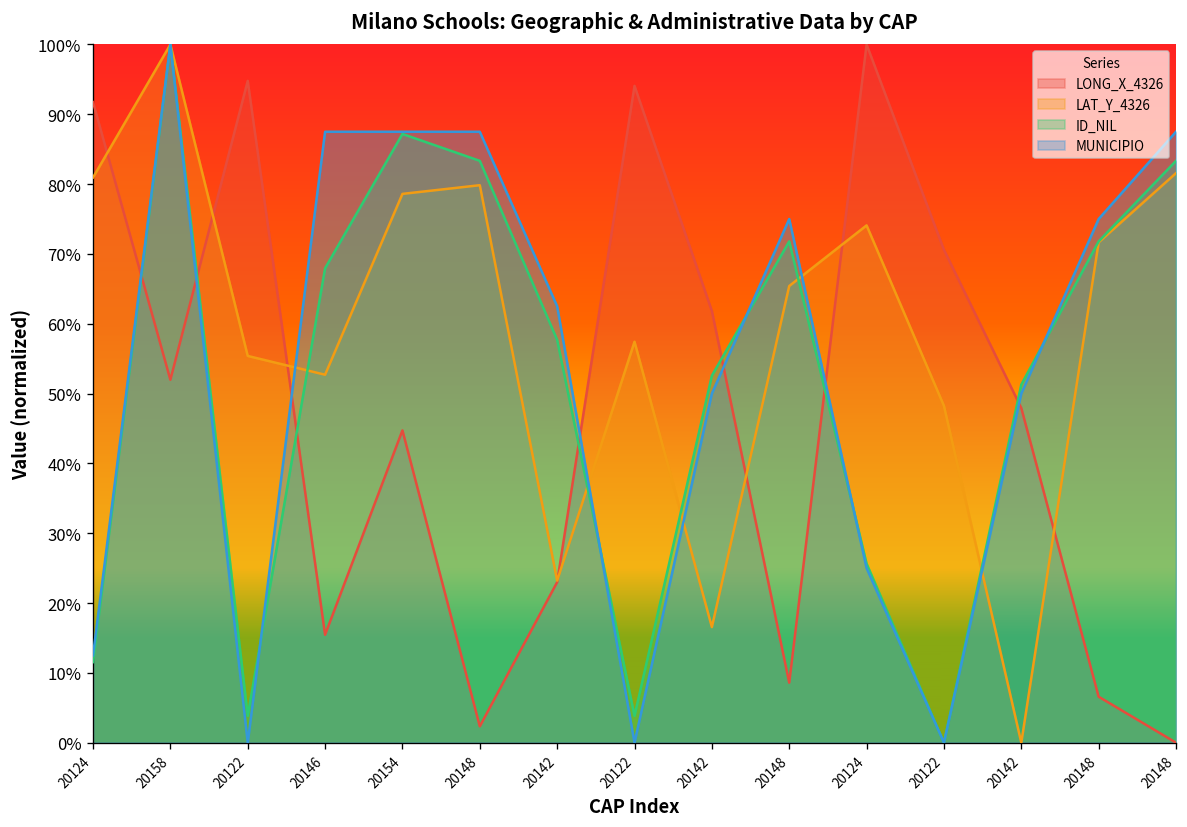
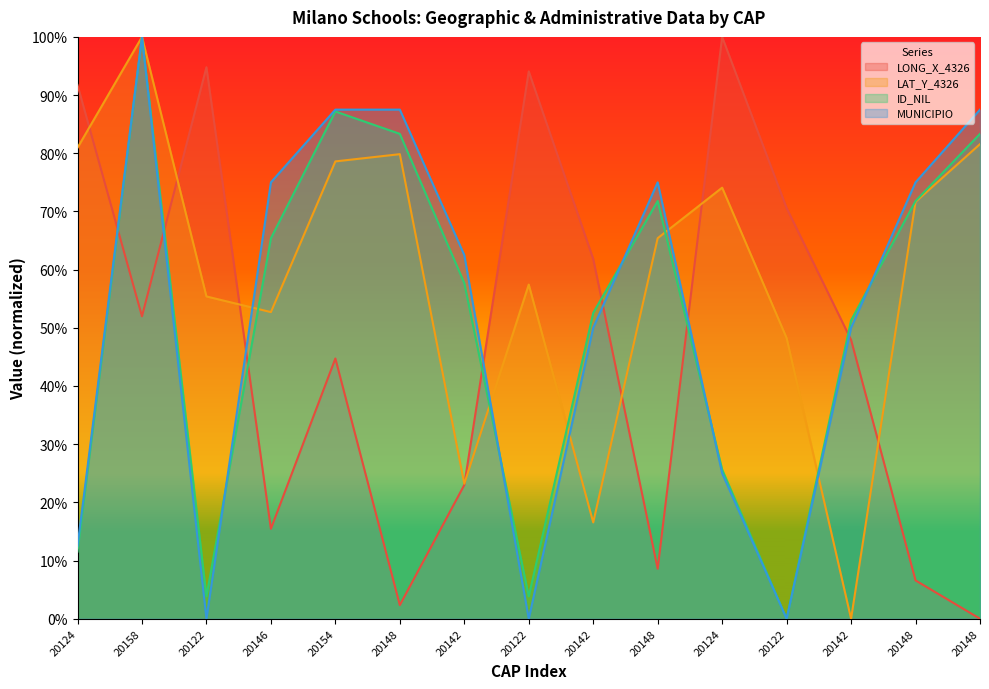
ID_NIL, 20146: 68% -> 65%
MUNICIPIO, 20146: 88% -> 75%
